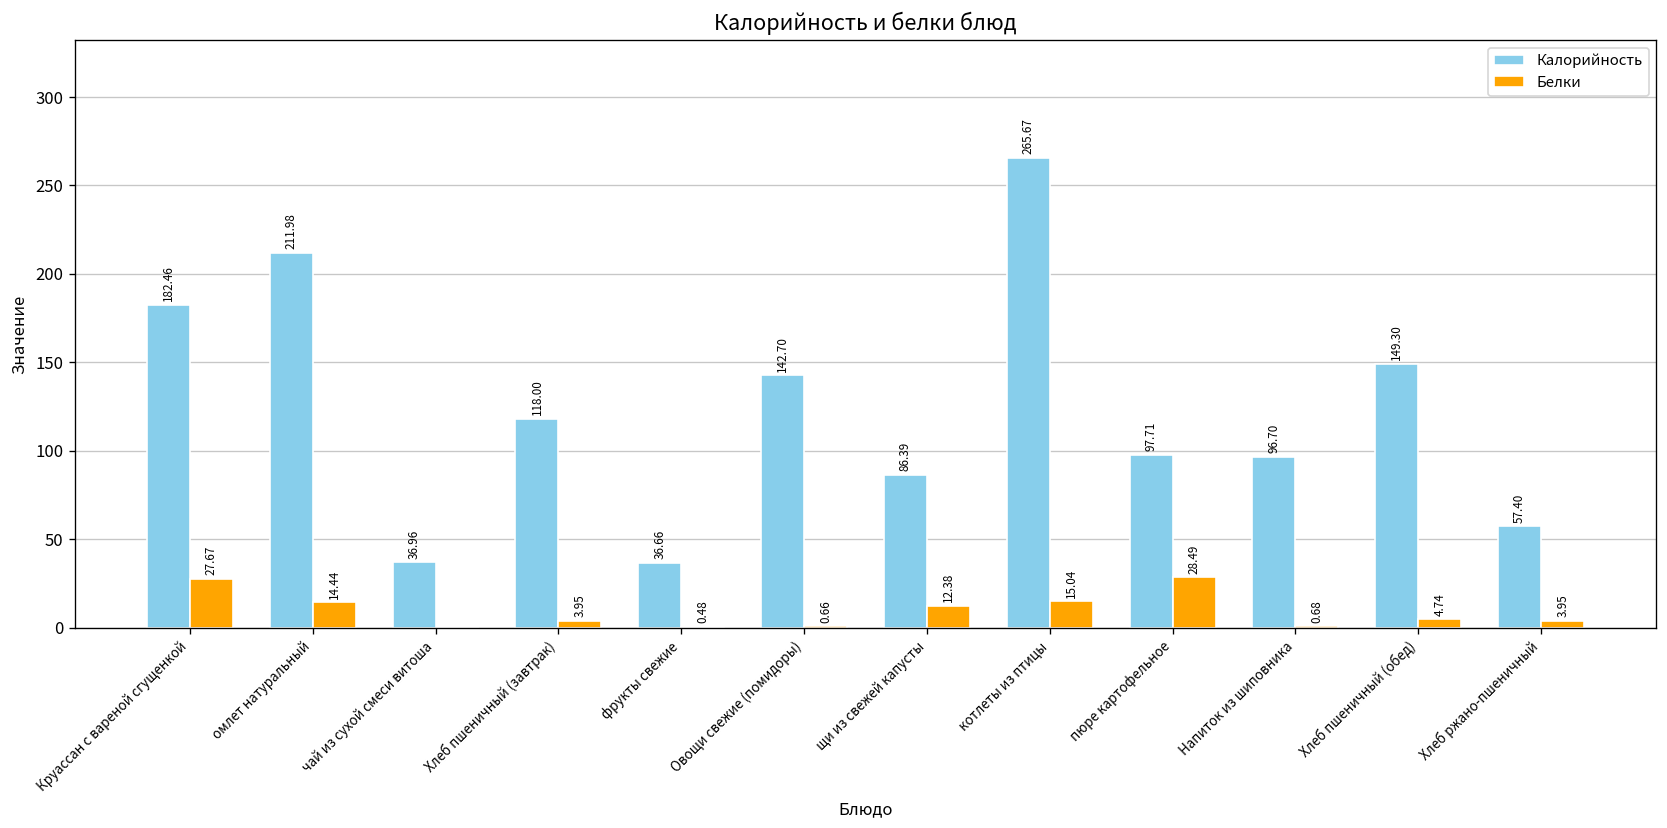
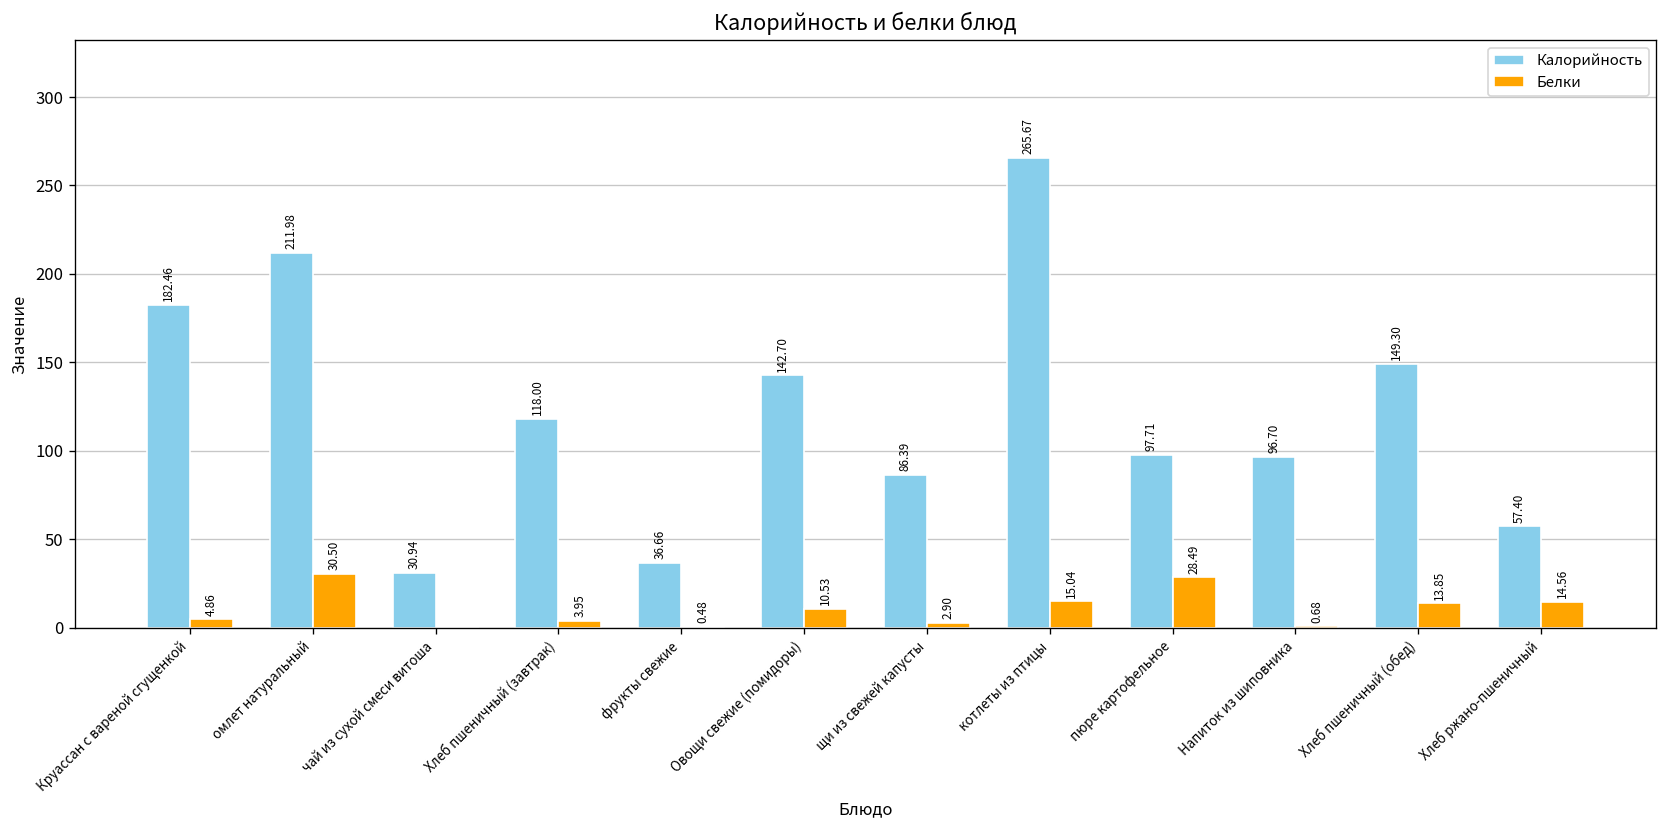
Белки, Круассан с вареной сгущенкой: 27.67 -> 4.86
Белки, омлет натуральный: 14.44 -> 30.50
Калорийность, чай из сухой смеси витоша: 36.96 -> 30.94
Белки, Овощи свежие (помидоры): 0.66 -> 10.53
Белки, щи из свежей капусты: 12.38 -> 2.90
Белки, Хлеб пшеничный (обед): 4.74 -> 13.85
Белки, Хлеб ржано-пшеничный: 3.95 -> 14.56
